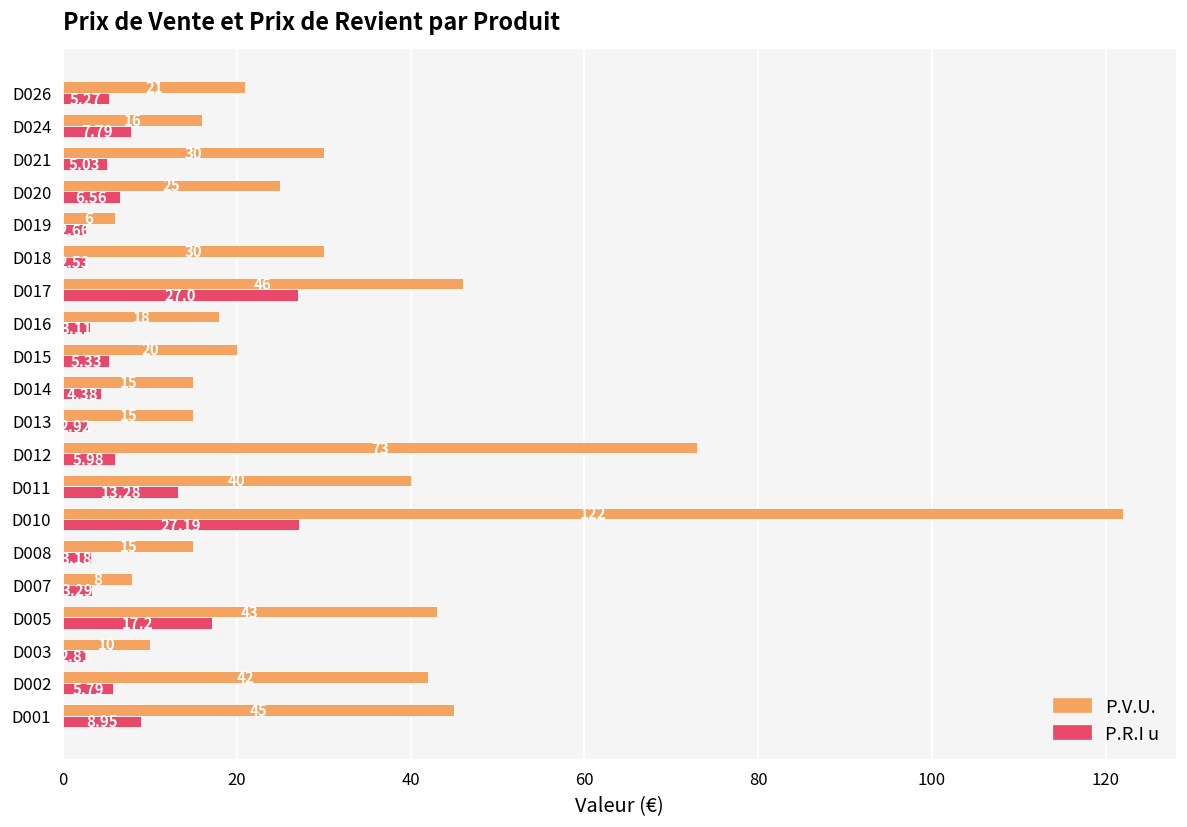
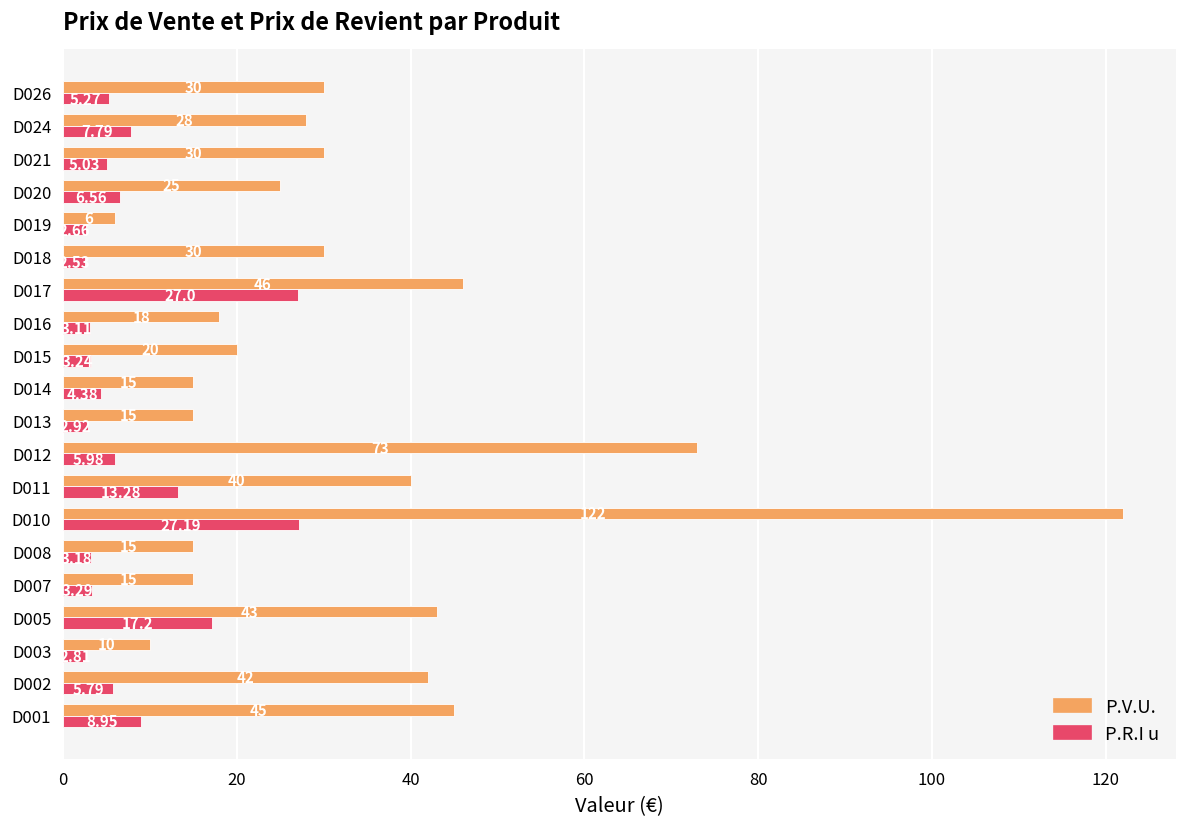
P.V.U., D026: 21 -> 30
P.V.U., D024: 16 -> 28
P.R.I u, D015: 5.33 -> 3.24
P.V.U., D007: 8 -> 15
